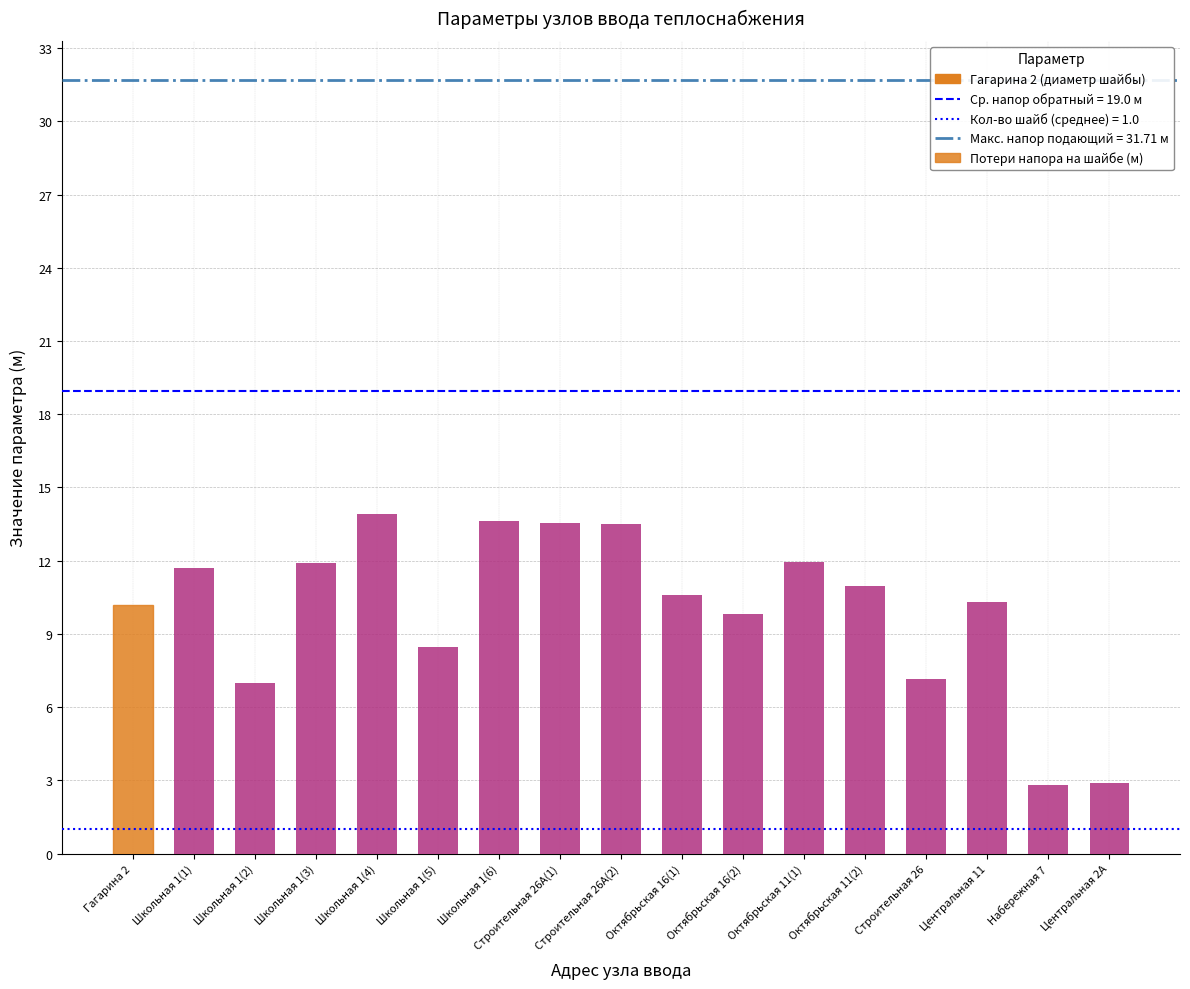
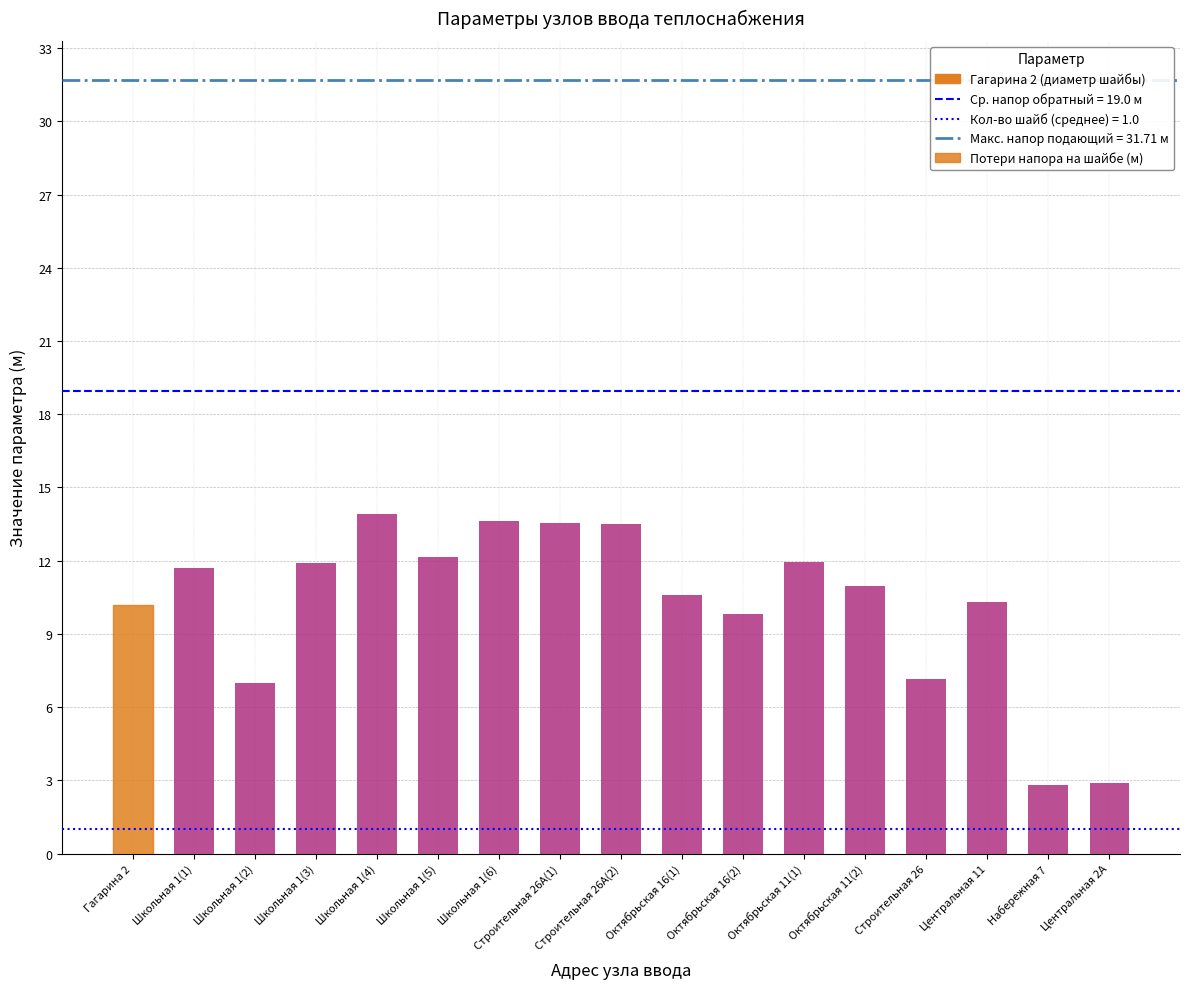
Школьная 1(5): 8.5 -> 12.2
